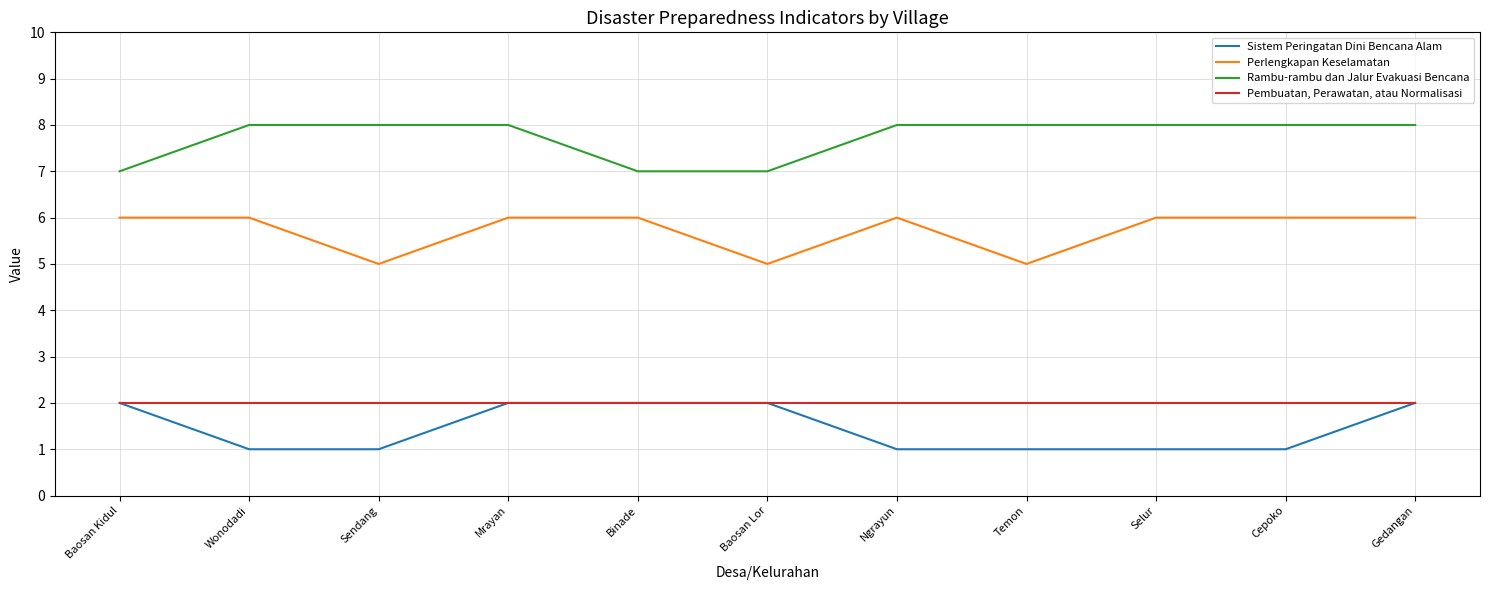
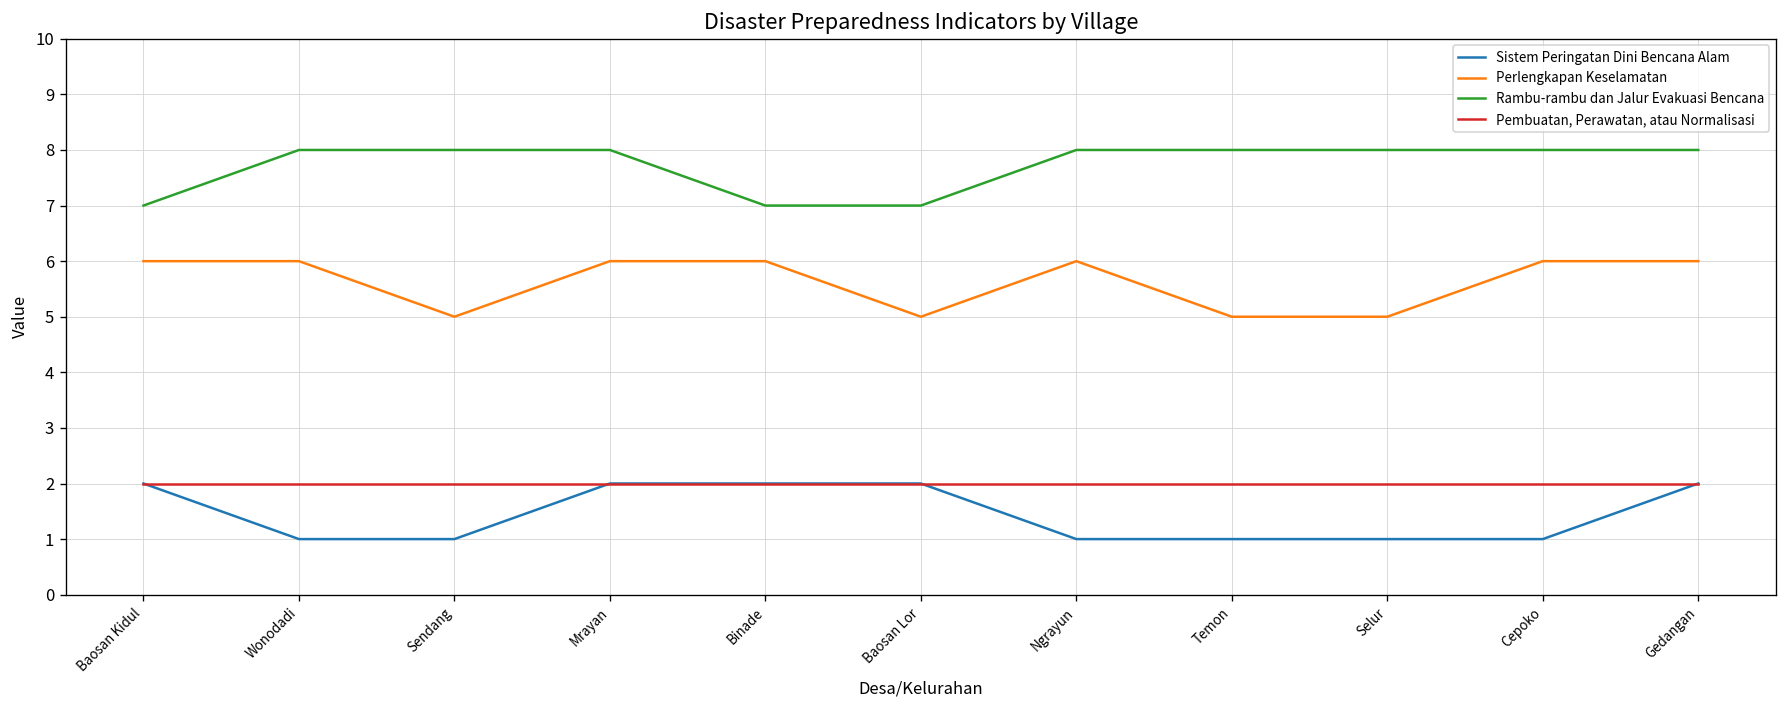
Perlengkapan Keselamatan, Selur: 6 -> 5
